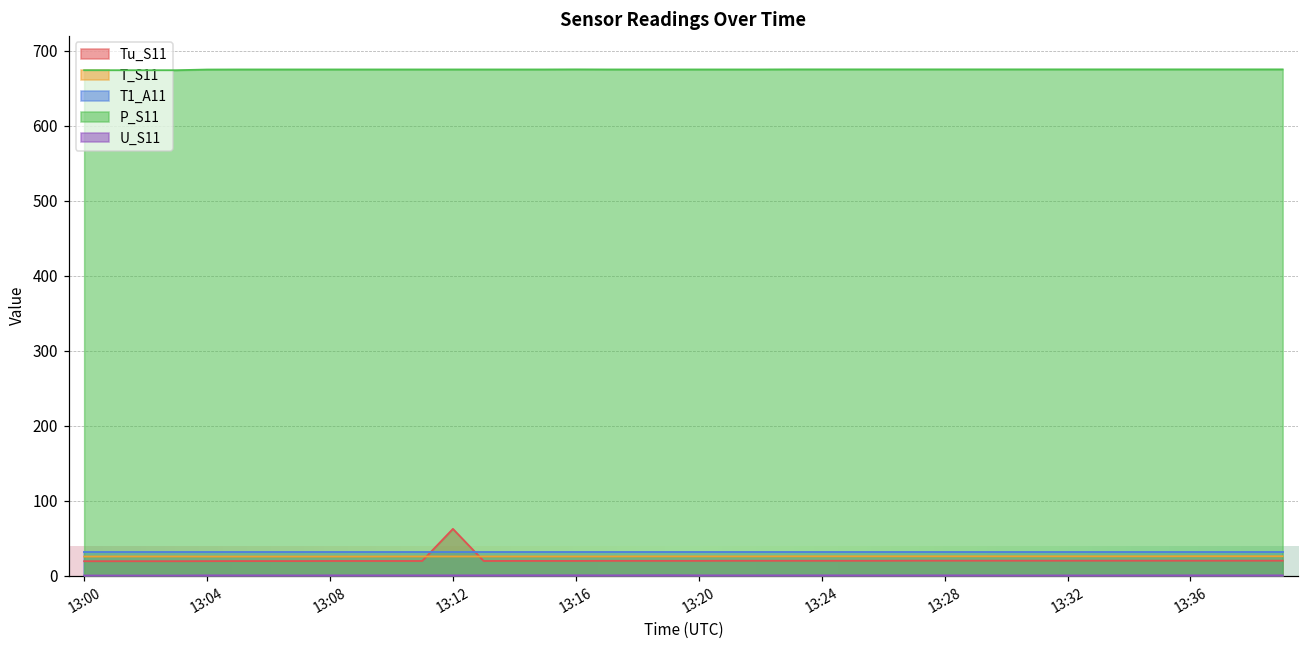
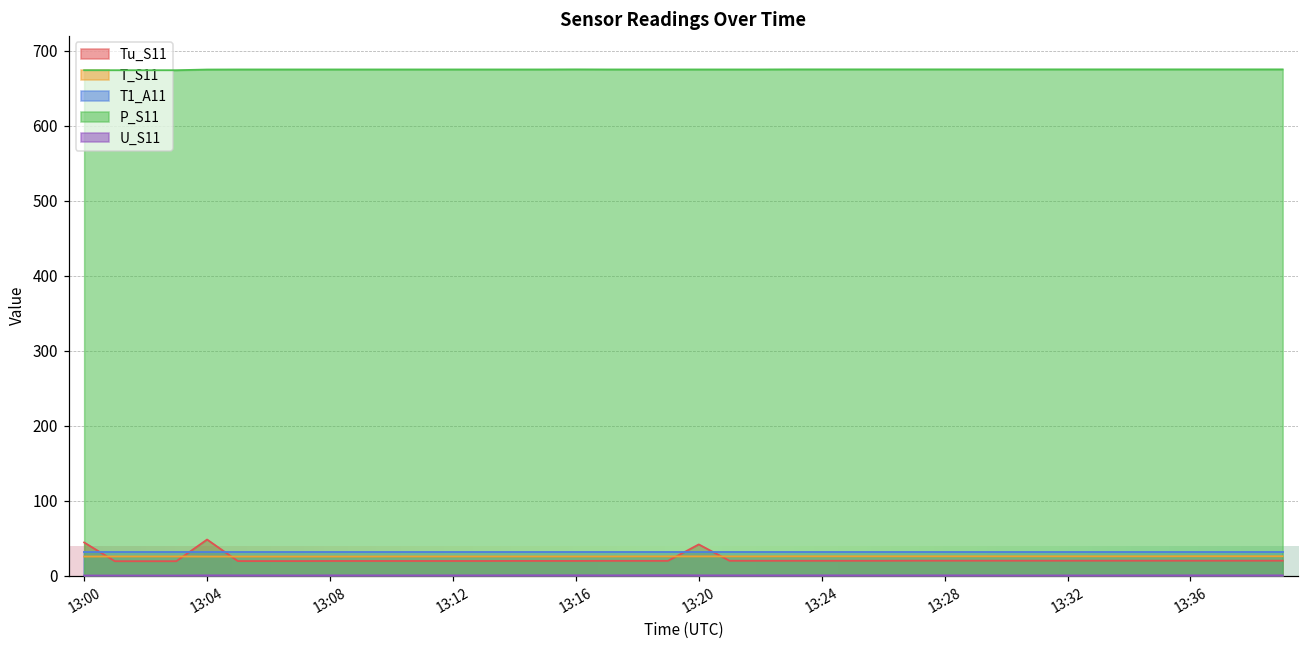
Tu_S11, 13:00: 20 -> 40
Tu_S11, 13:04: 20 -> 50
Tu_S11, 13:12: 60 -> 20
Tu_S11, 13:20: 20 -> 40
